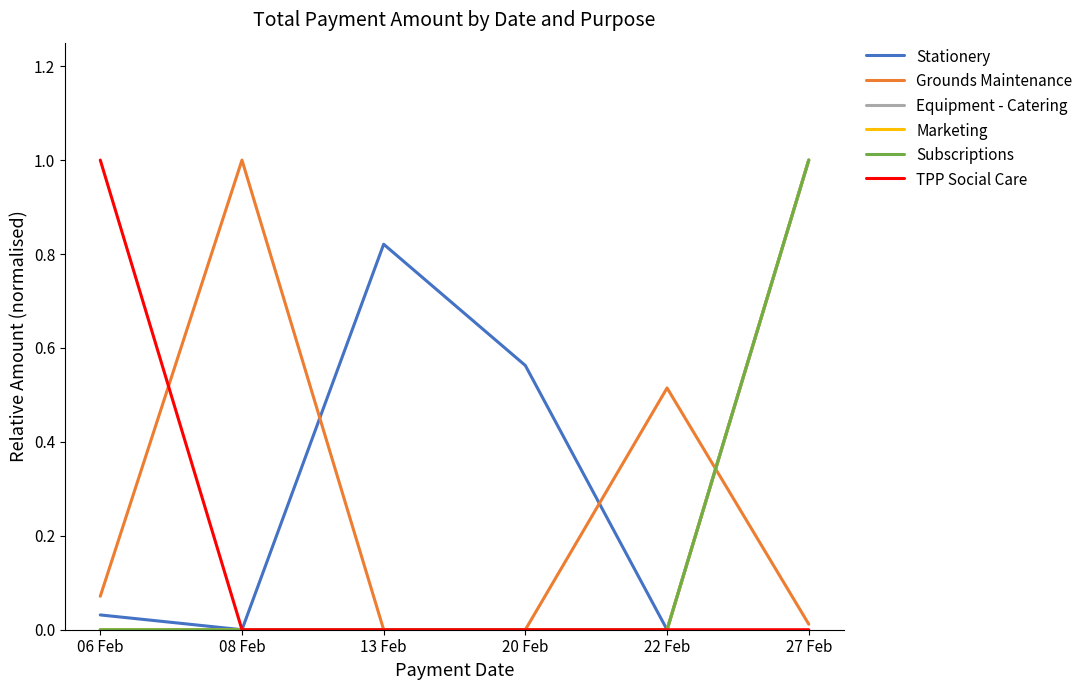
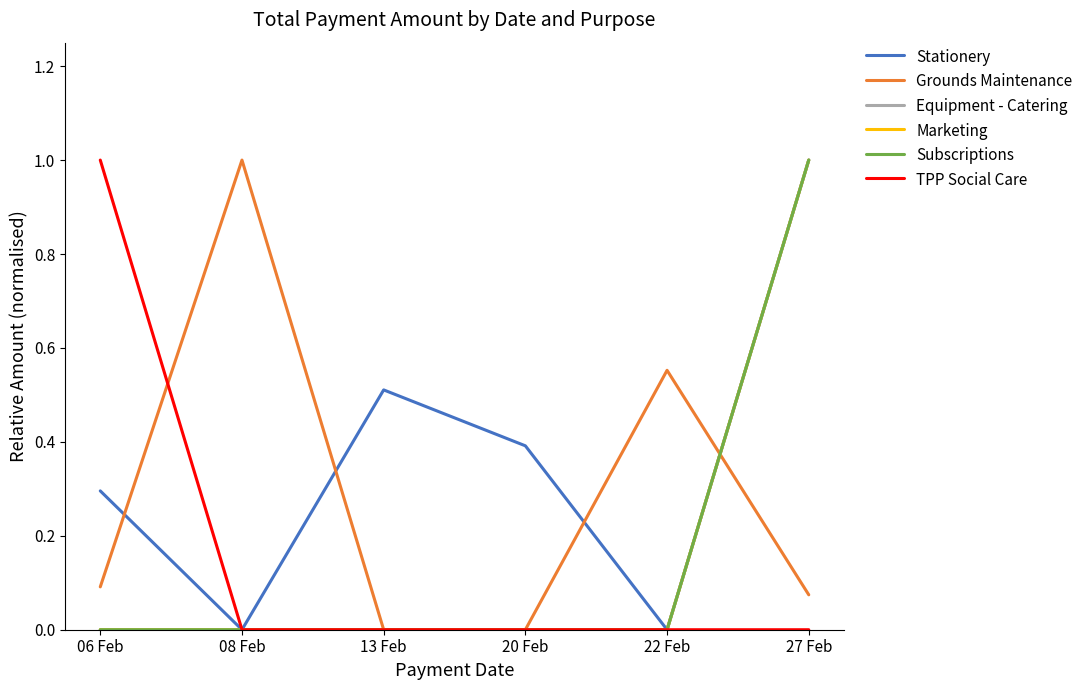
Stationery, 06 Feb: 0.03 -> 0.30
Grounds Maintenance, 06 Feb: 0.07 -> 0.09
Stationery, 13 Feb: 0.82 -> 0.51
Stationery, 20 Feb: 0.56 -> 0.39
Grounds Maintenance, 22 Feb: 0.51 -> 0.55
Grounds Maintenance, 27 Feb: 0.01 -> 0.07
